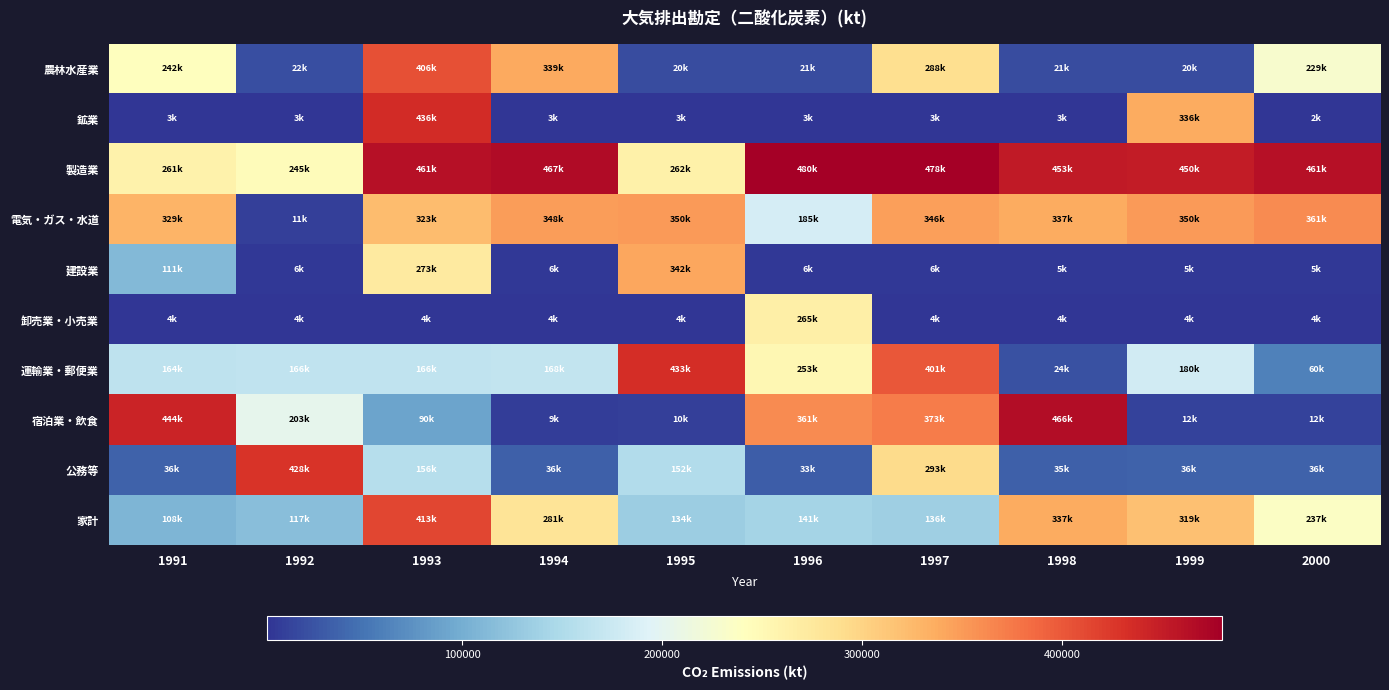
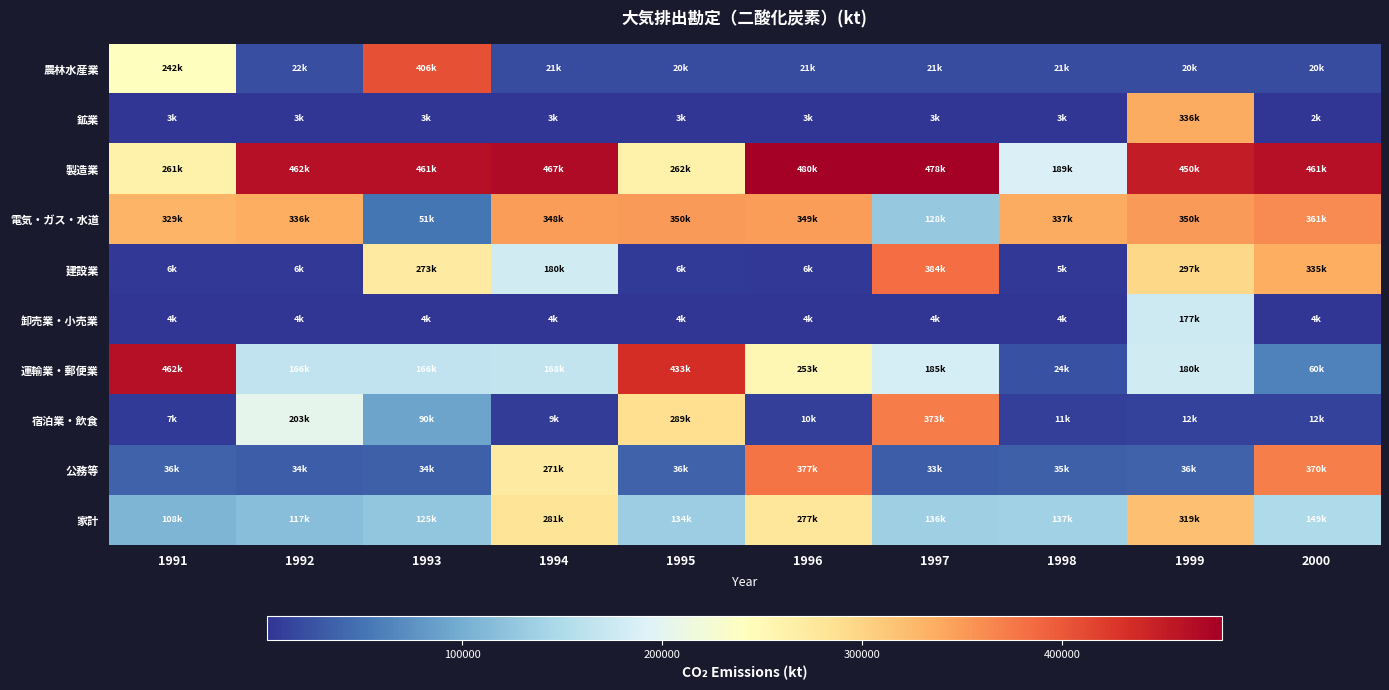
農林水産業, 1994: 339k -> 21k
農林水産業, 1997: 288k -> 21k
農林水産業, 2000: 229k -> 20k
鉱業, 1993: 436k -> 3k
製造業, 1992: 245k -> 462k
製造業, 1998: 453k -> 189k
電気・ガス・水道, 1992: 11k -> 336k
電気・ガス・水道, 1993: 323k -> 51k
電気・ガス・水道, 1996: 185k -> 349k
電気・ガス・水道, 1997: 346k -> 128k
建設業, 1991: 111k -> 6k
建設業, 1994: 6k -> 180k
建設業, 1995: 342k -> 6k
建設業, 1997: 6k -> 384k
建設業, 1999: 5k -> 297k
建設業, 2000: 5k -> 335k
卸売業・小売業, 1996: 265k -> 4k
卸売業・小売業, 1999: 4k -> 177k
運輸業・郵便業, 1991: 164k -> 462k
運輸業・郵便業, 1997: 401k -> 185k
宿泊業・飲食, 1991: 444k -> 7k
宿泊業・飲食, 1995: 10k -> 289k
宿泊業・飲食, 1996: 361k -> 10k
宿泊業・飲食, 1998: 466k -> 11k
公務等, 1992: 428k -> 34k
公務等, 1993: 156k -> 34k
公務等, 1994: 36k -> 271k
公務等, 1995: 152k -> 36k
公務等, 1996: 33k -> 377k
公務等, 1997: 293k -> 33k
公務等, 2000: 36k -> 370k
家計, 1993: 413k -> 125k
家計, 1996: 141k -> 277k
家計, 1998: 337k -> 137k
家計, 2000: 237k -> 149k
